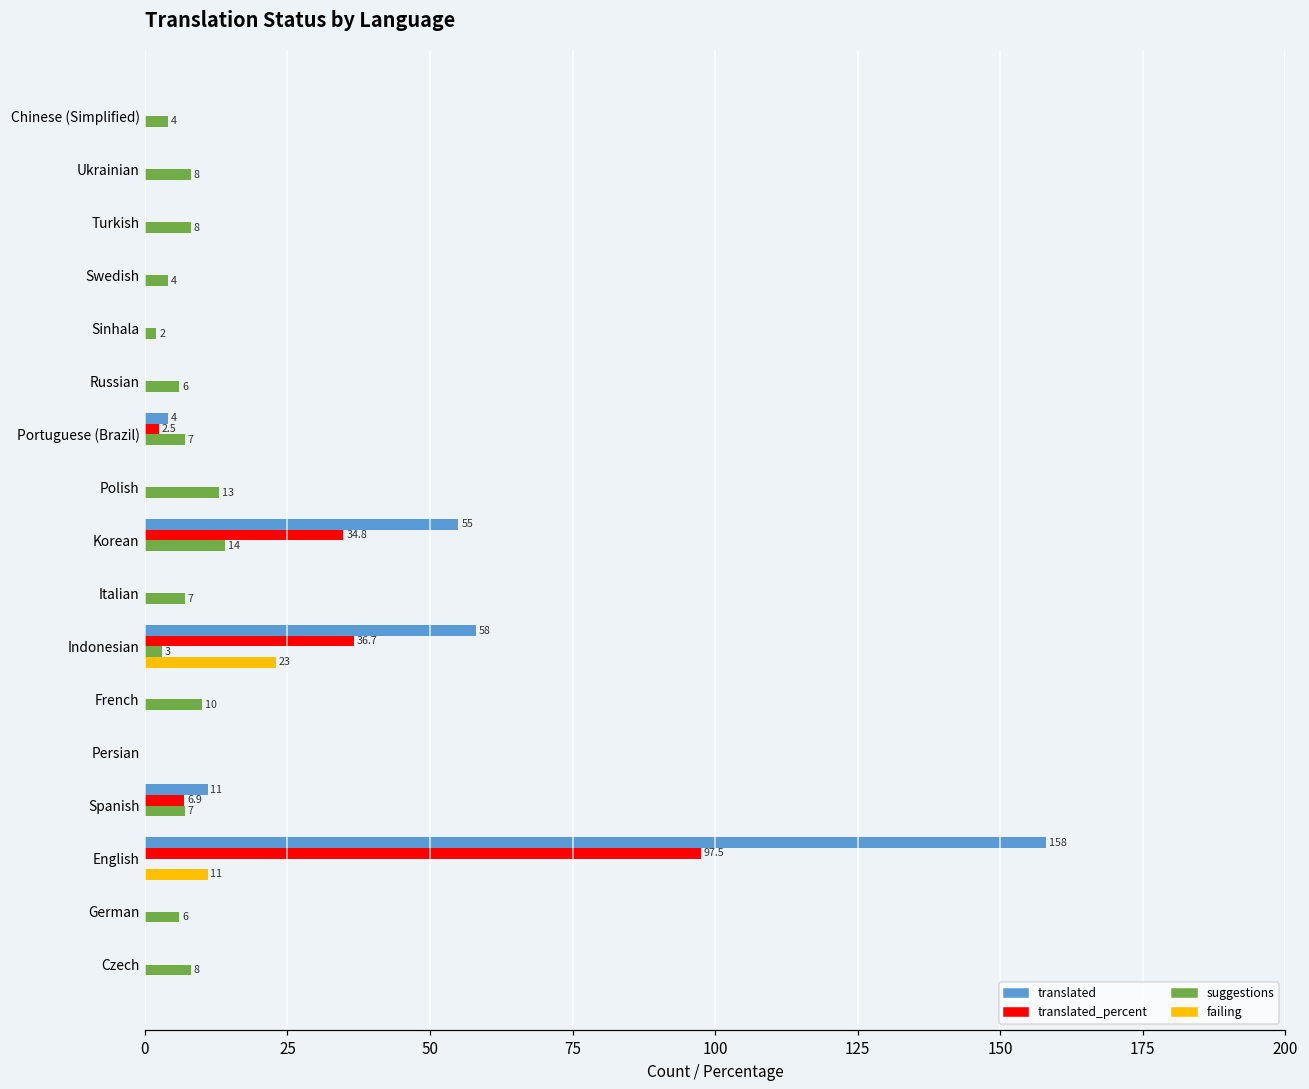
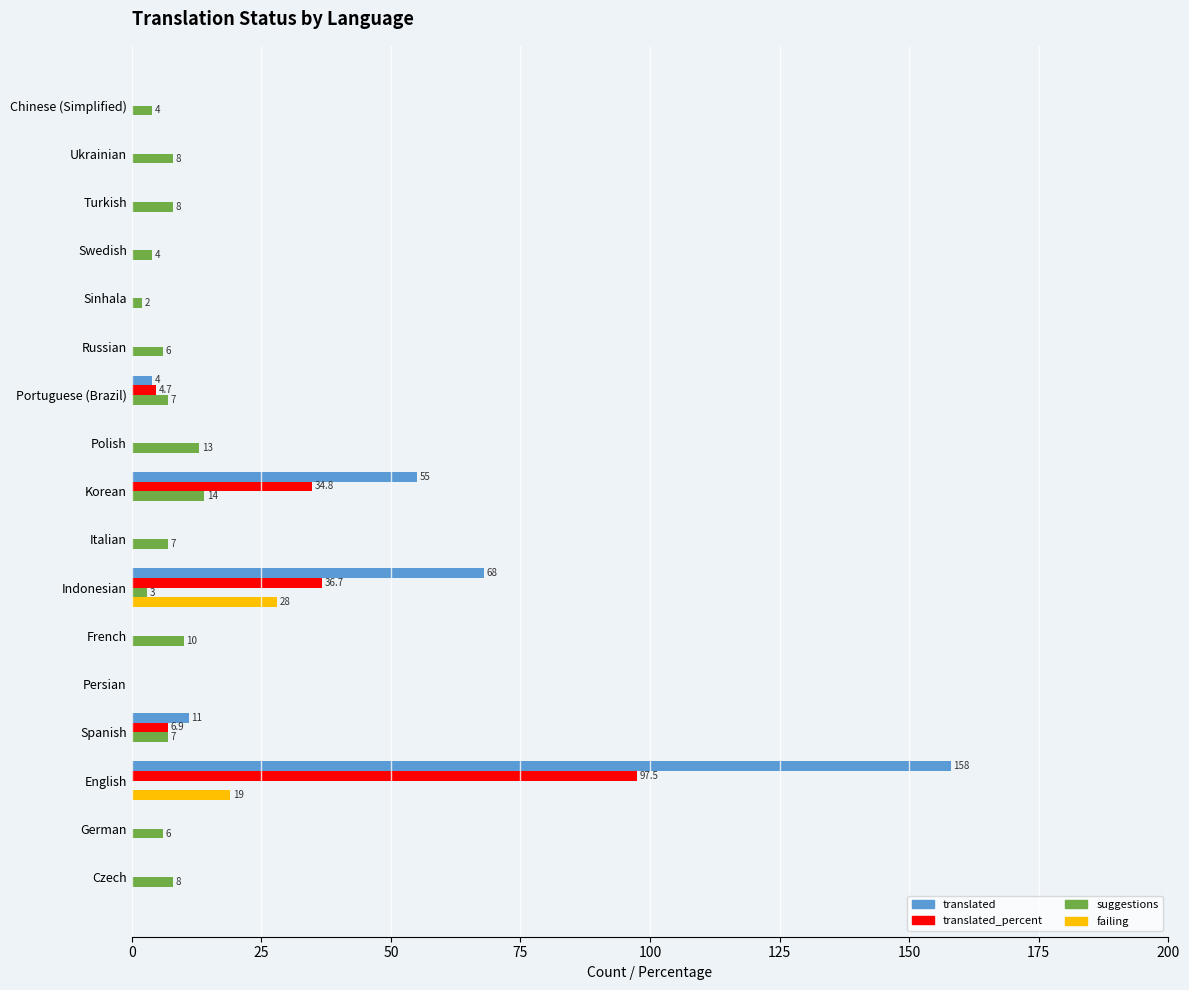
translated_percent, Portuguese (Brazil): 2.5 -> 4.7
translated, Indonesian: 58 -> 68
failing, Indonesian: 23 -> 28
failing, English: 11 -> 19
